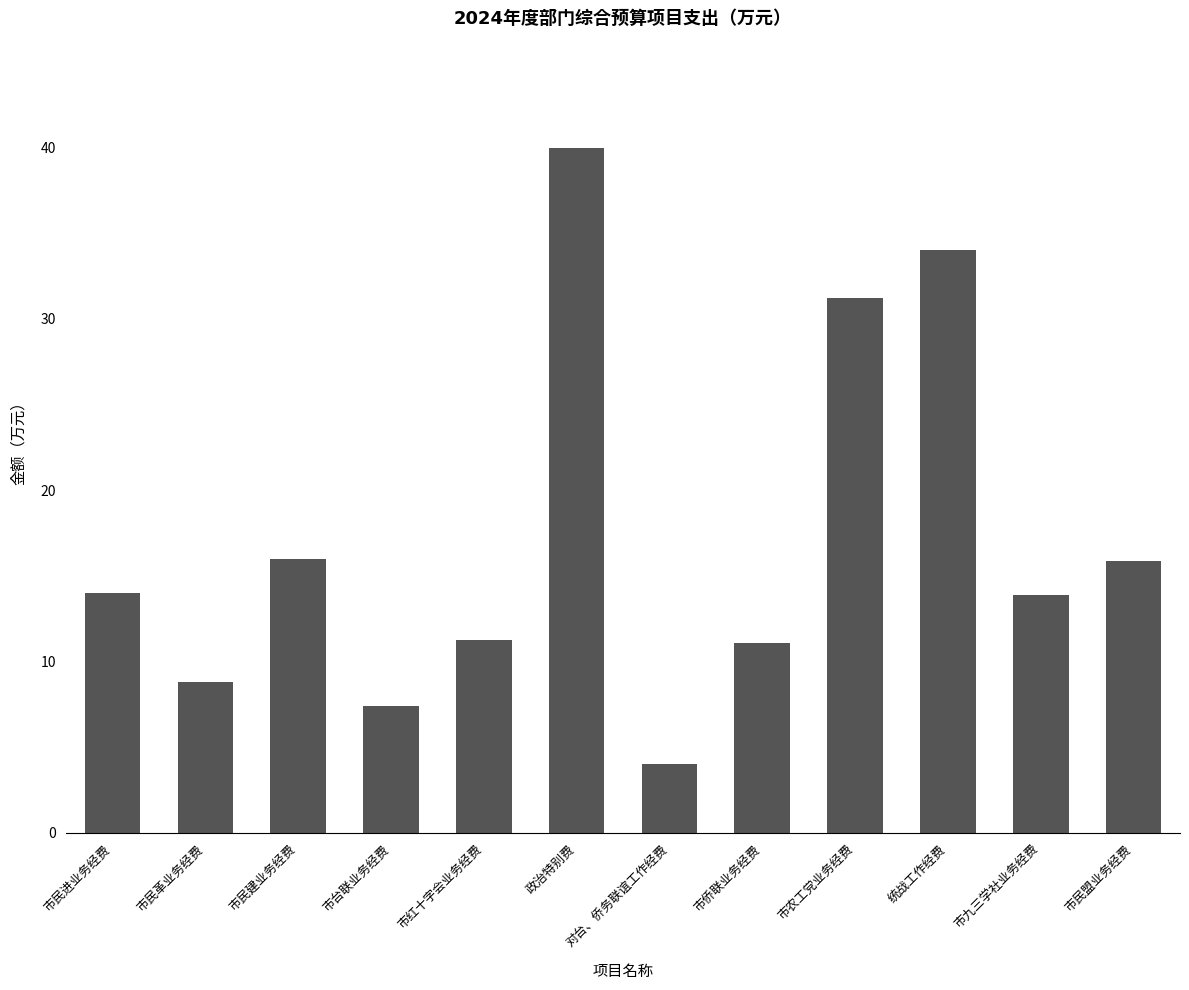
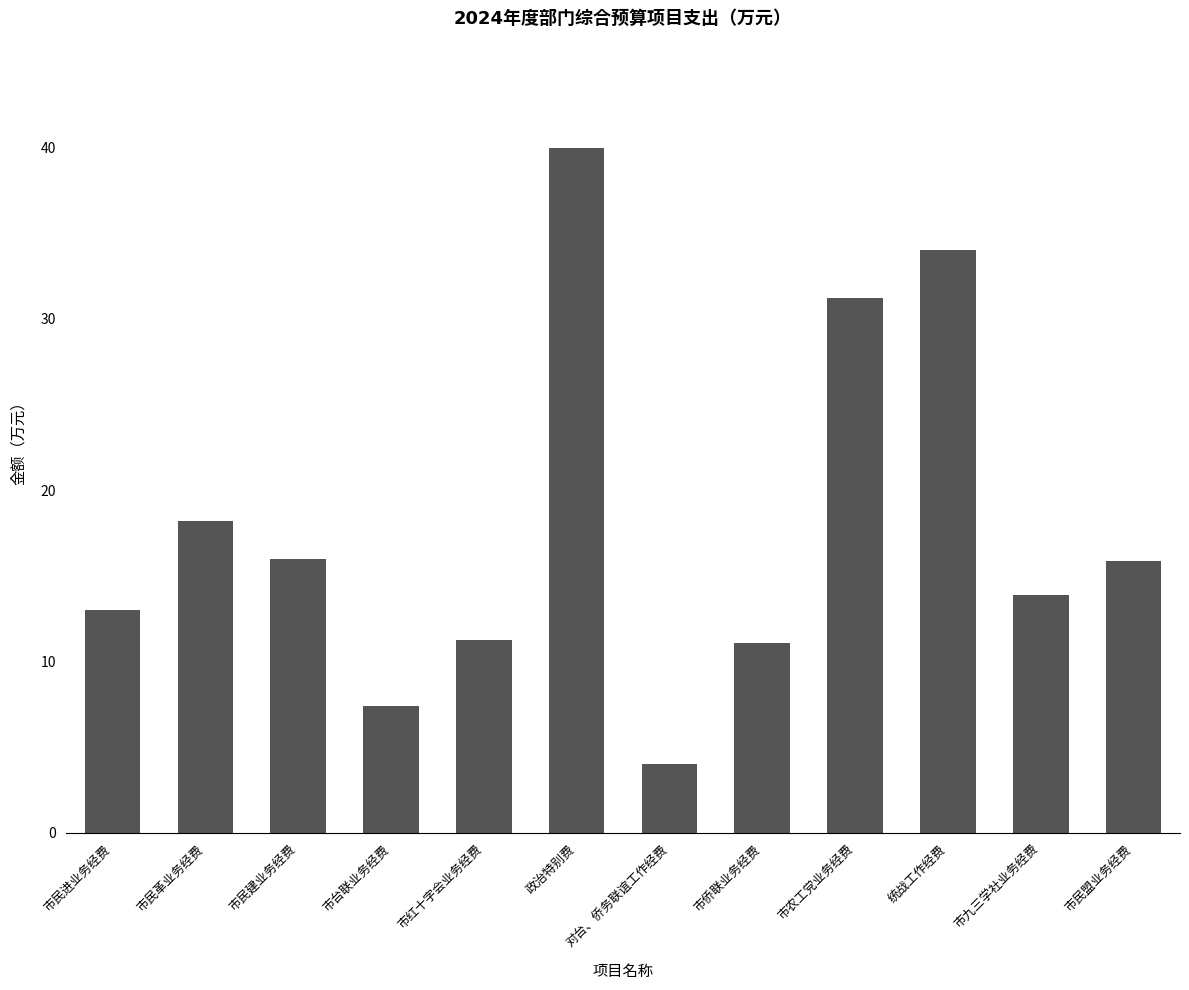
市民进业务经费: 14 -> 13
市民革业务经费: 8.8 -> 18.2
